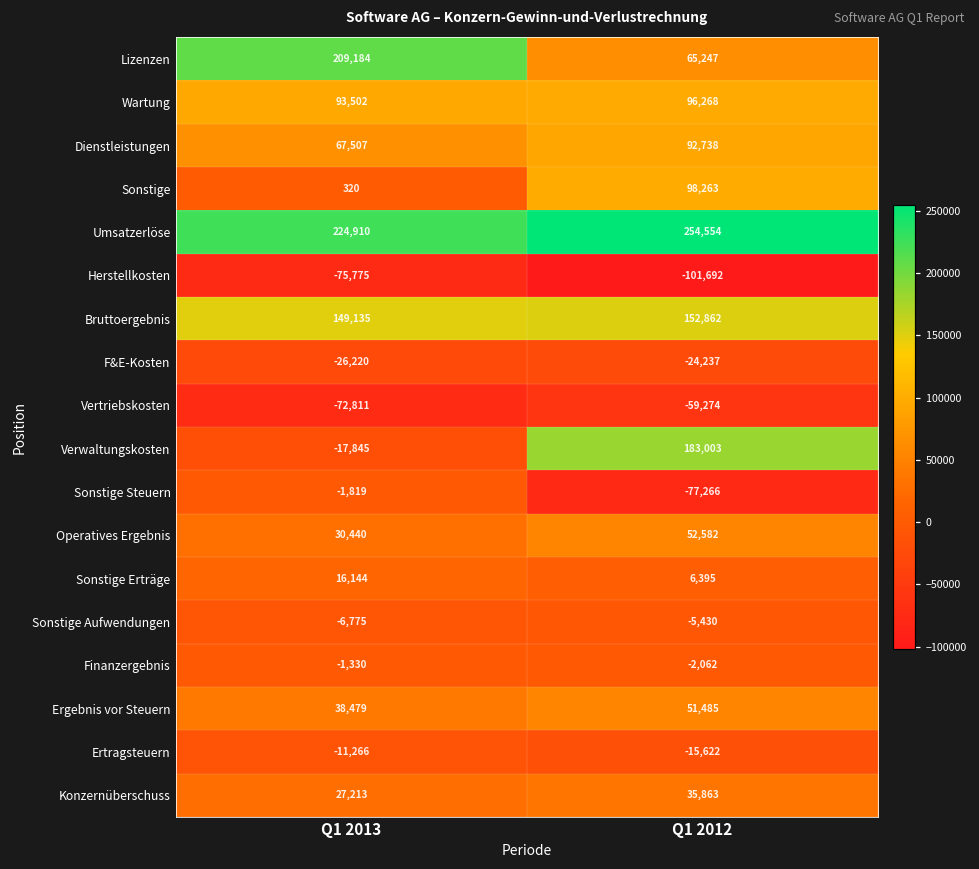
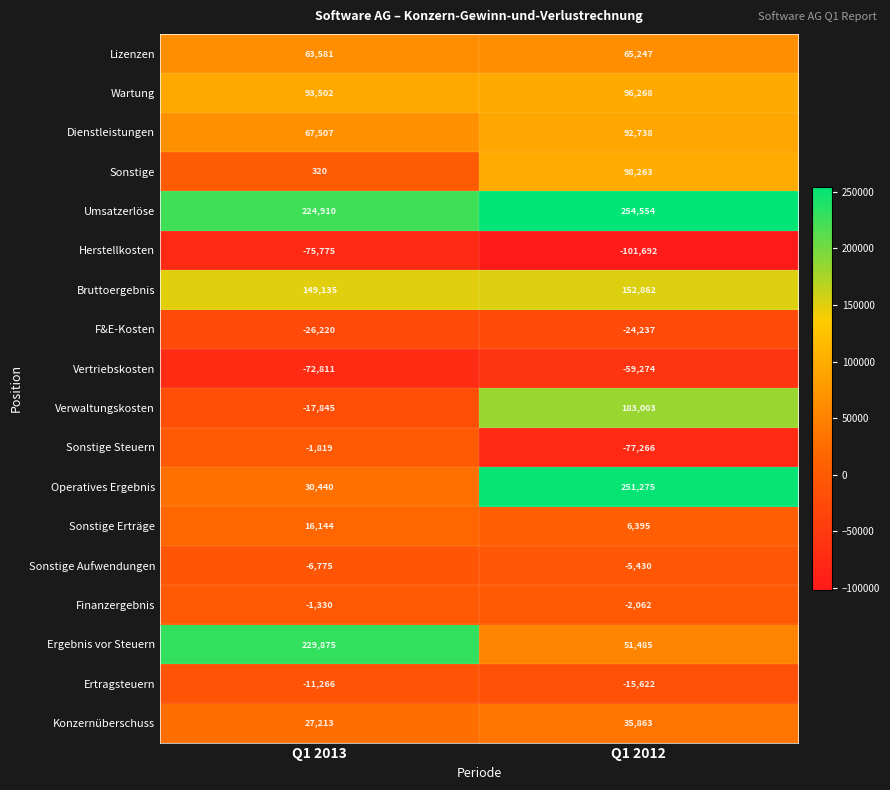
Lizenzen, Q1 2013: 209,184 -> 63,581
Operatives Ergebnis, Q1 2012: 52,582 -> 251,275
Ergebnis vor Steuern, Q1 2013: 38,479 -> 229,875
